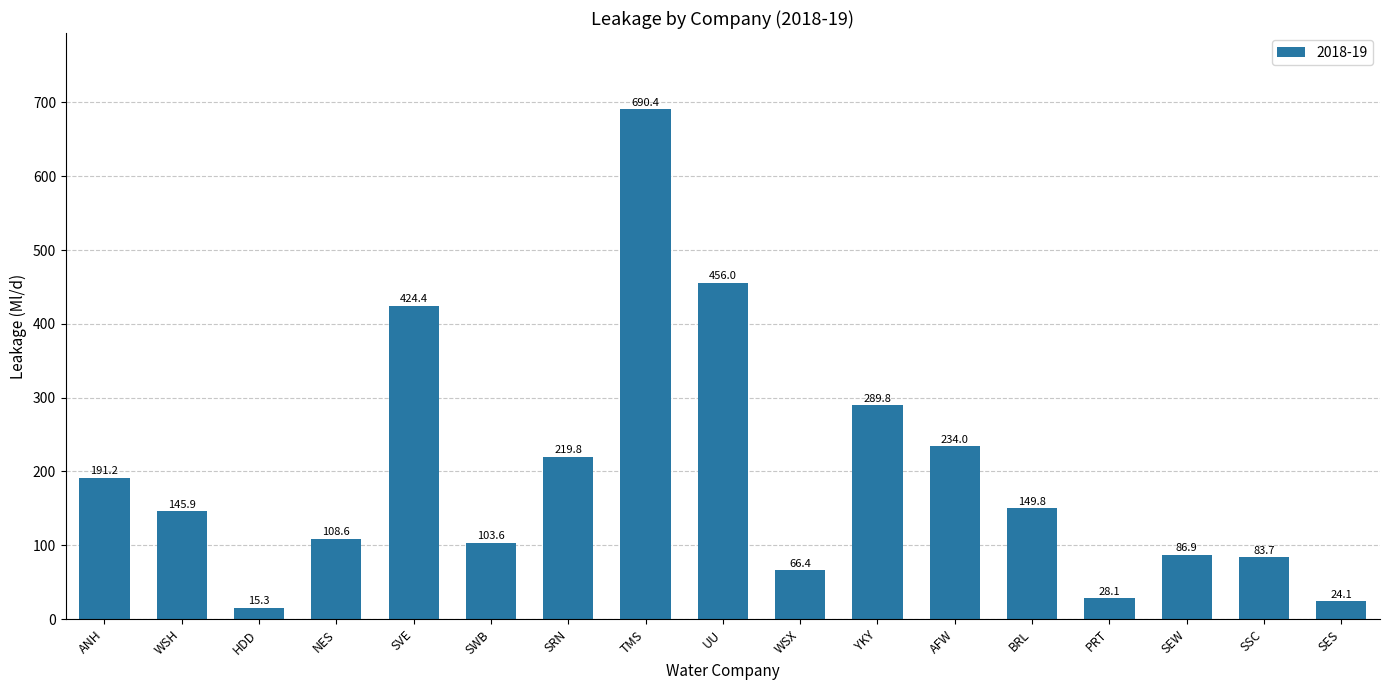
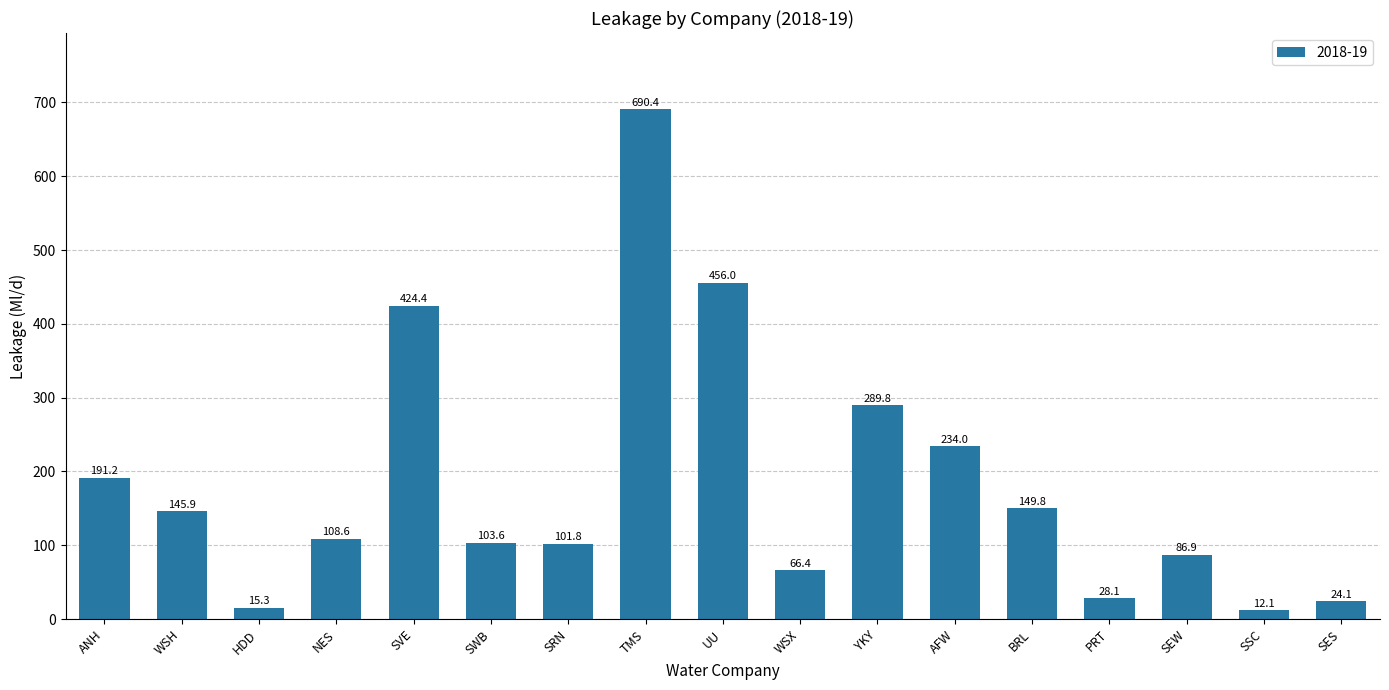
SRN: 219.8 -> 101.8
SSC: 83.7 -> 12.1
